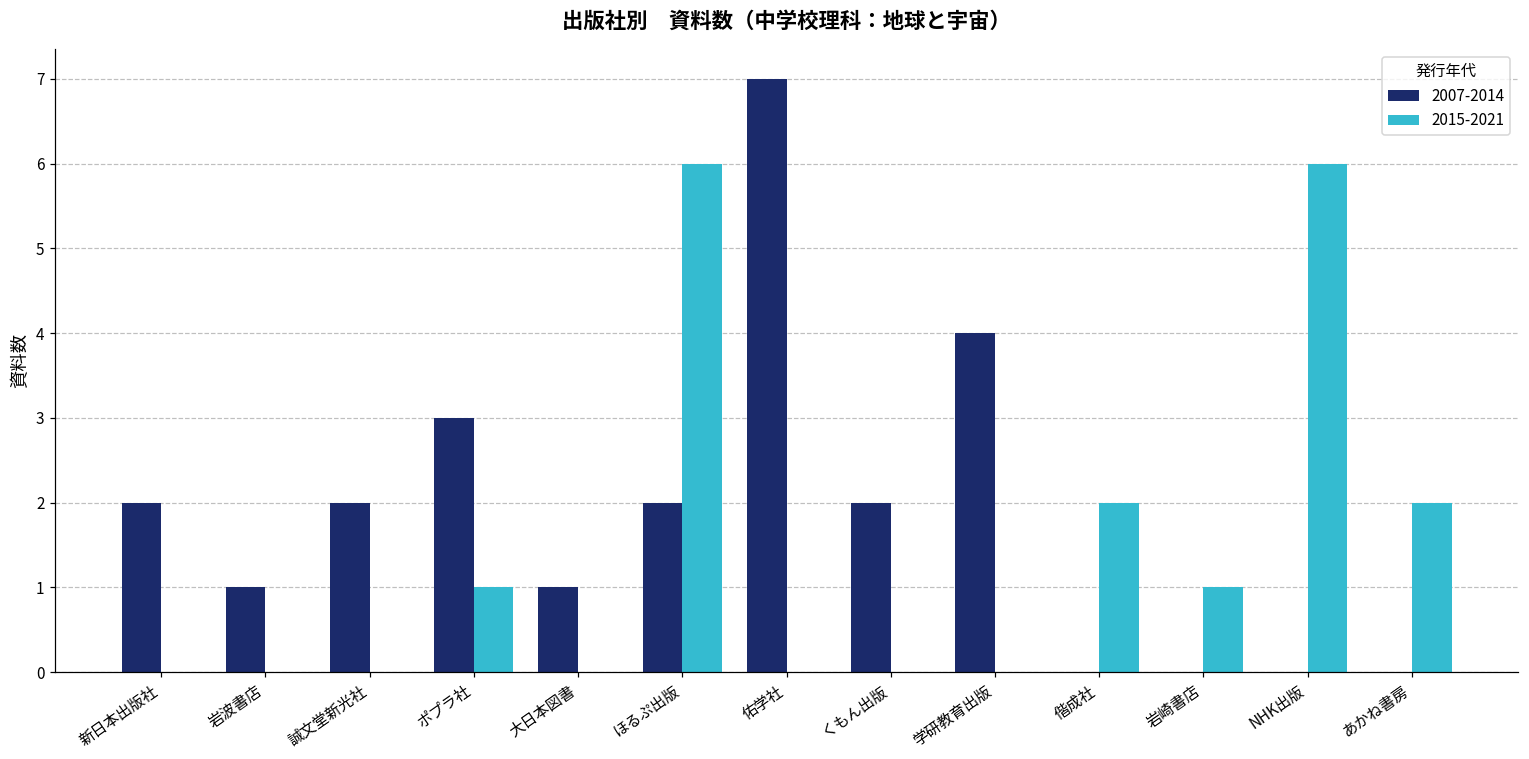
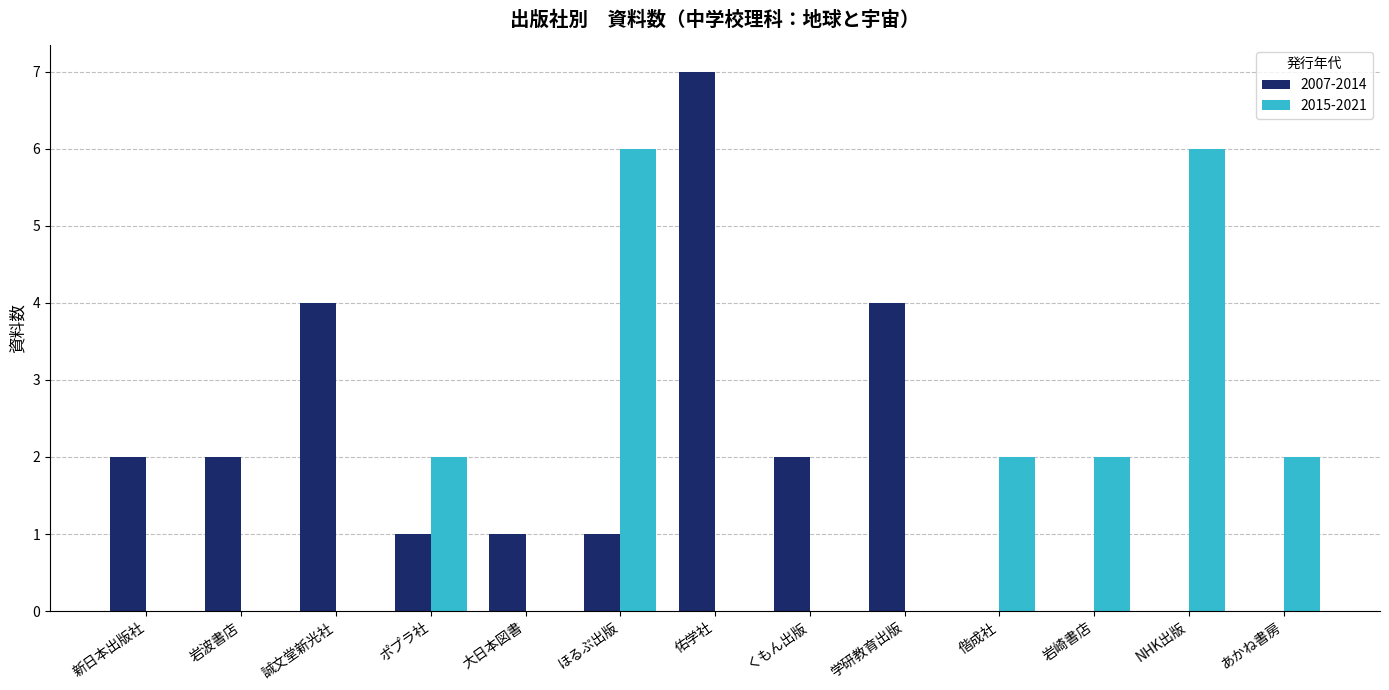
2007-2014, 岩波書店: 1 -> 2
2007-2014, 誠文堂新光社: 2 -> 4
2007-2014, ポプラ社: 3 -> 1
2015-2021, ポプラ社: 1 -> 2
2007-2014, ほるぷ出版: 2 -> 1
2015-2021, 岩崎書店: 1 -> 2
